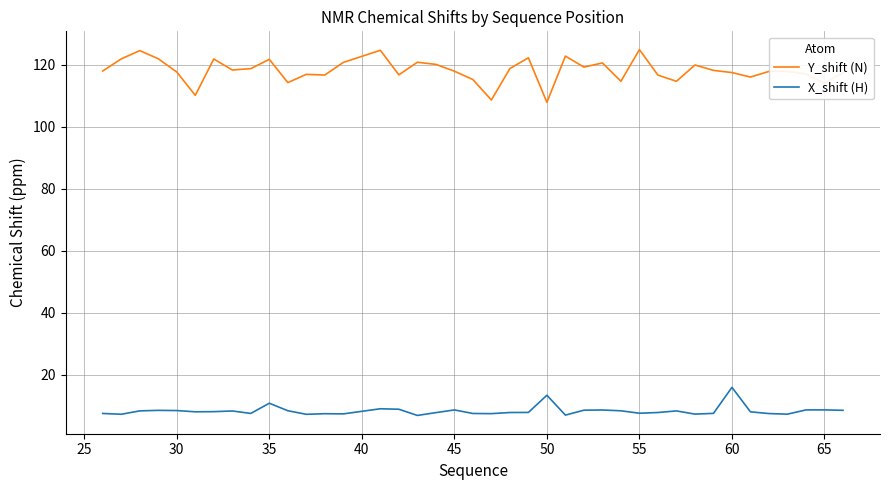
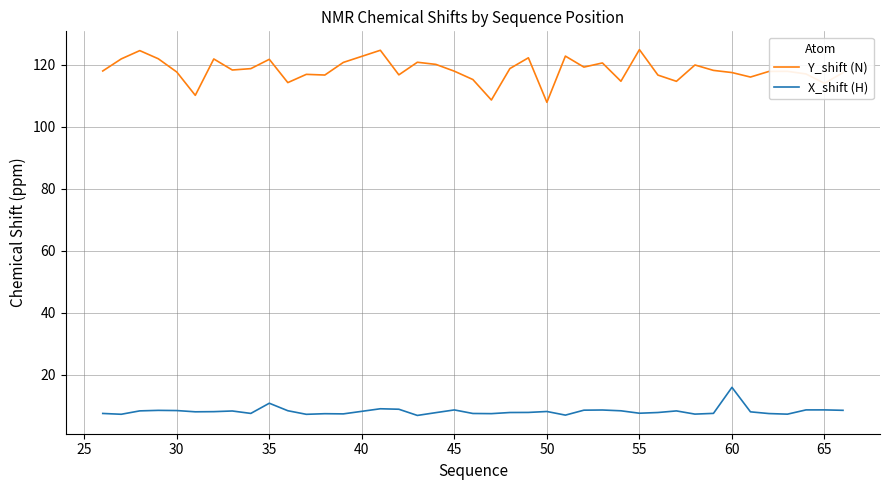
X_shift (H), 50: 13 -> 8
